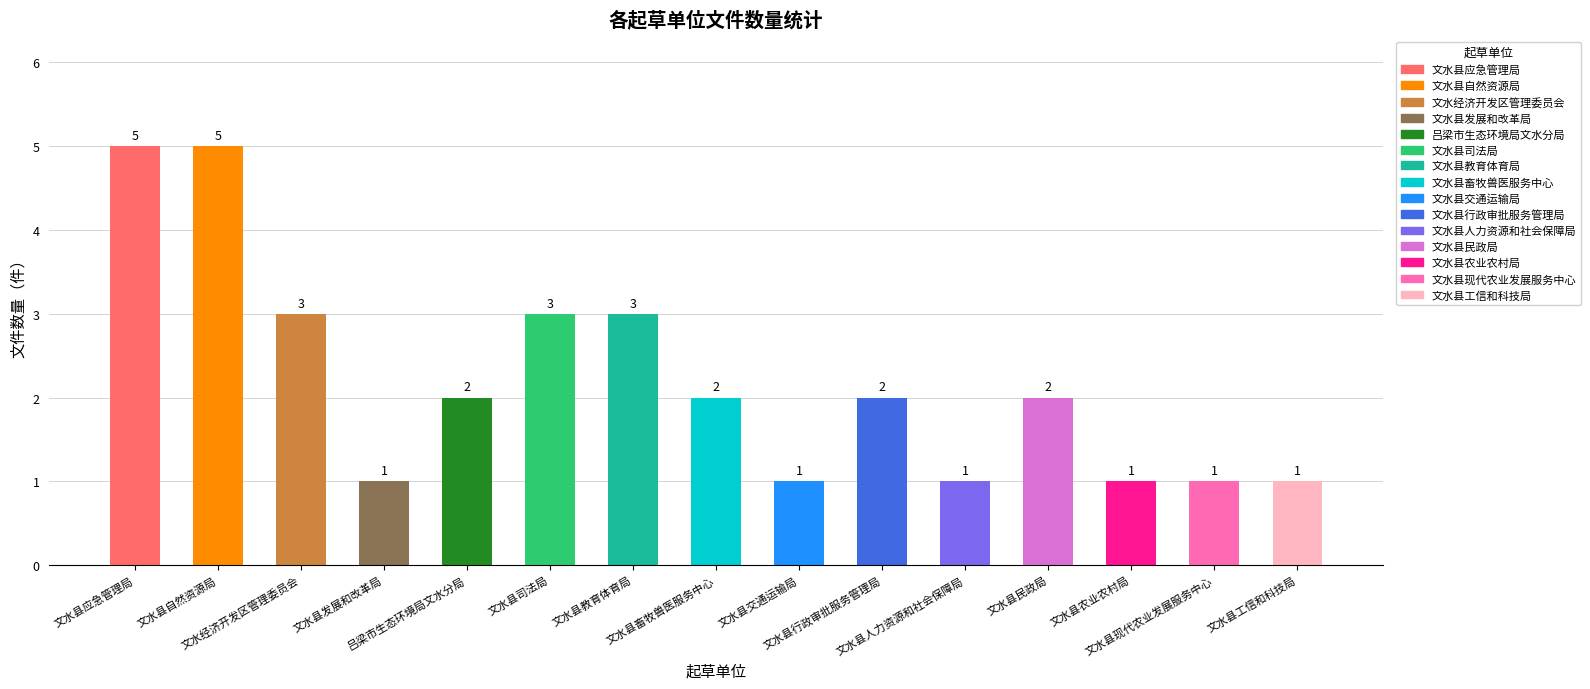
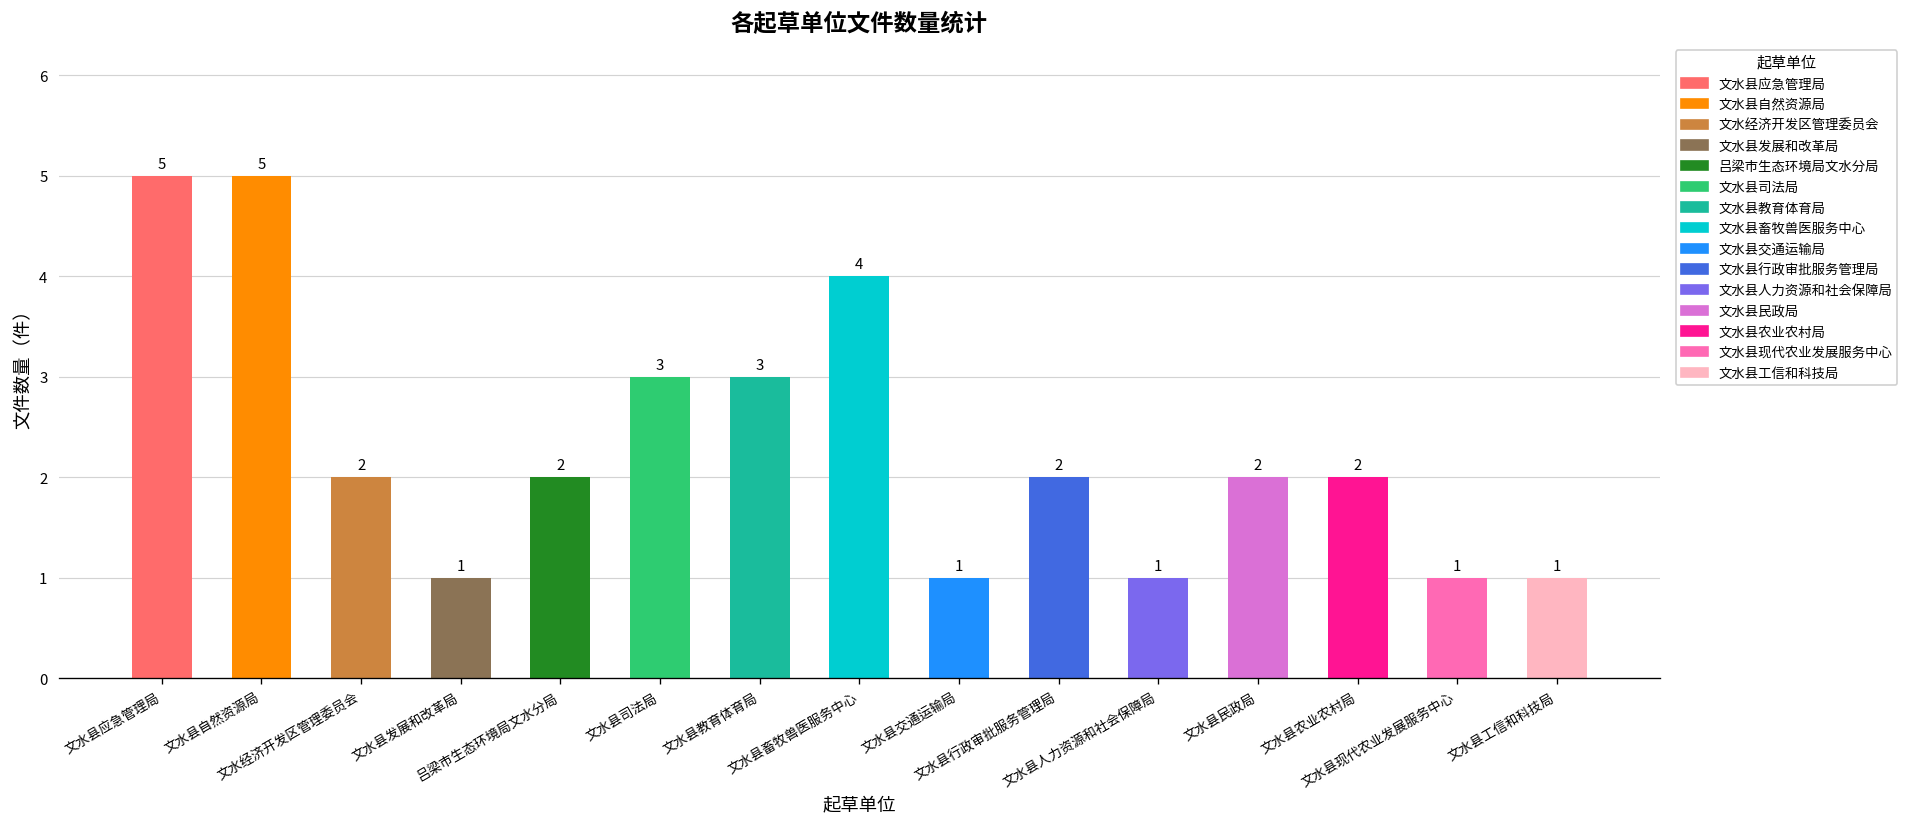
文水经济开发区管理委员会: 3 -> 2
文水县畜牧兽医服务中心: 2 -> 4
文水县农业农村局: 1 -> 2
